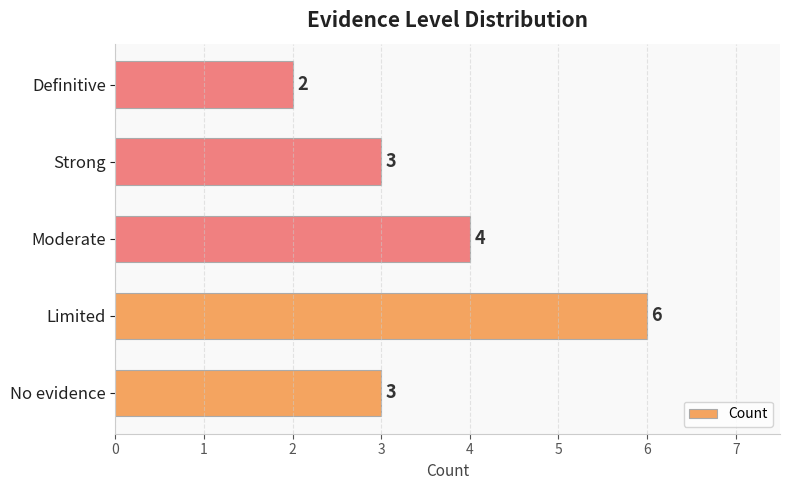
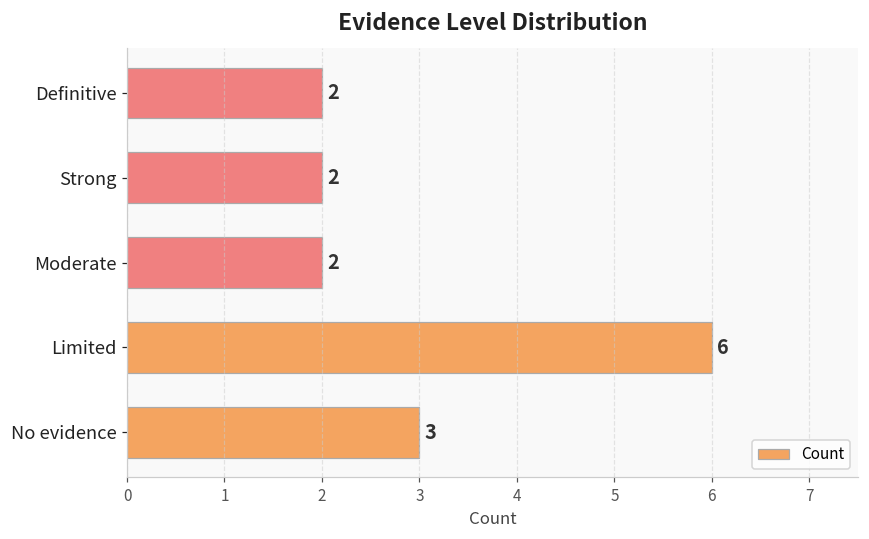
Strong: 3 -> 2
Moderate: 4 -> 2
